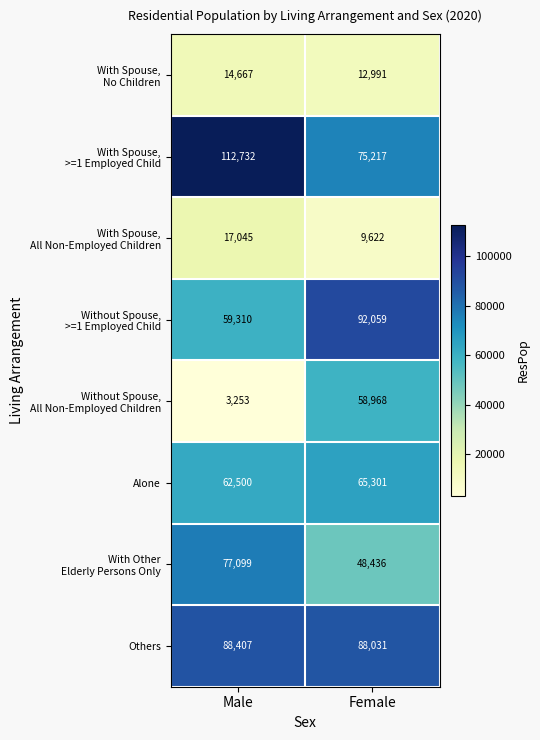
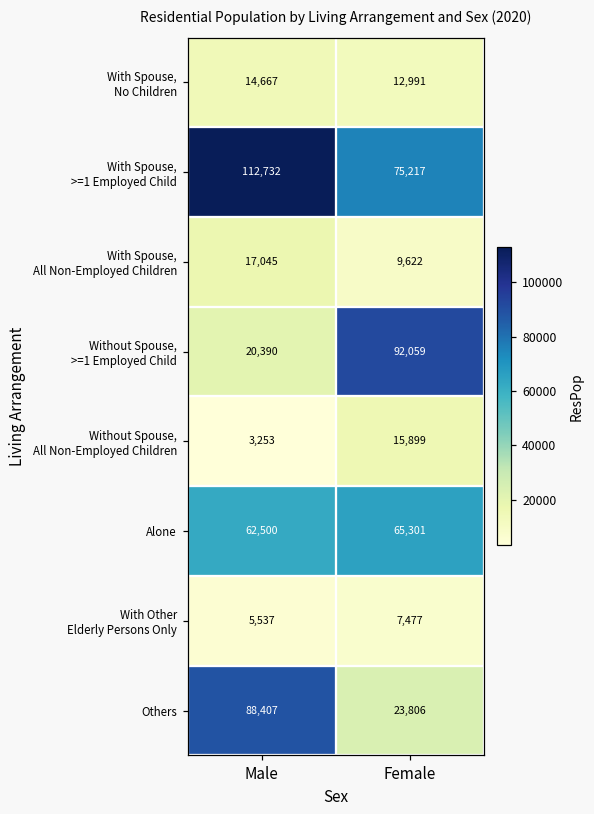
Without Spouse, >=1 Employed Child, Male: 59,310 -> 20,390
Without Spouse, All Non-Employed Children, Female: 58,968 -> 15,899
With Other Elderly Persons Only, Male: 77,099 -> 5,537
With Other Elderly Persons Only, Female: 48,436 -> 7,477
Others, Female: 88,031 -> 23,806
